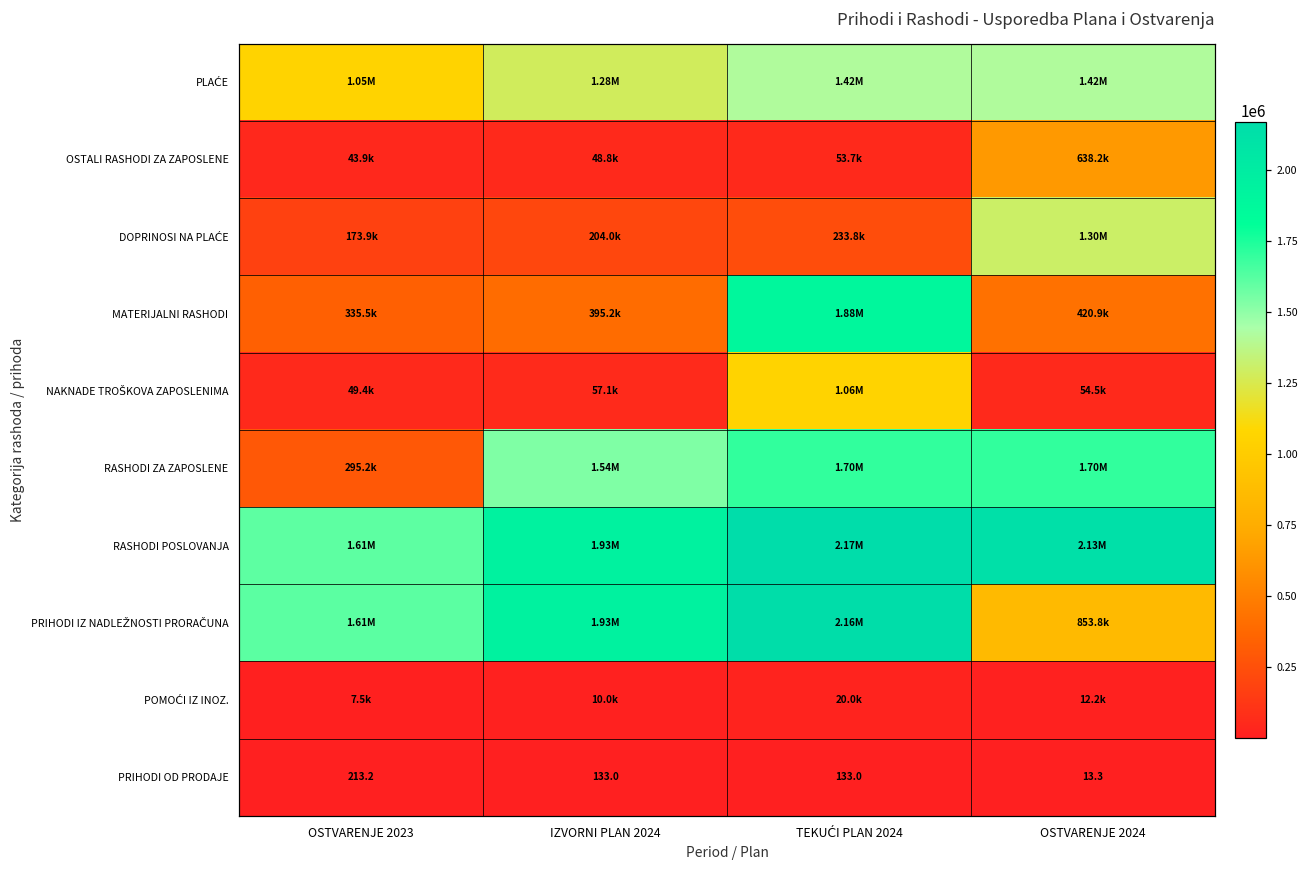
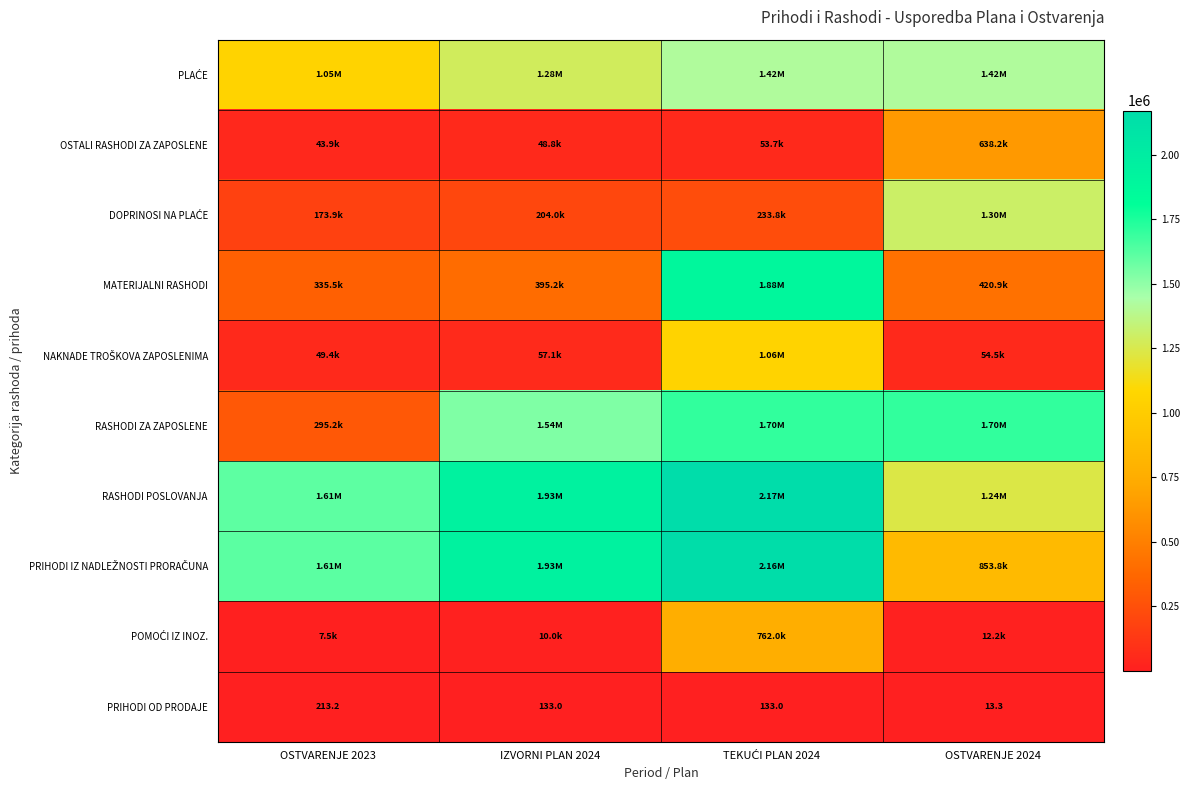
RASHODI POSLOVANJA, OSTVARENJE 2024: 2.13M -> 1.24M
POMOĆI IZ INOZ., TEKUĆI PLAN 2024: 20.0k -> 762.0k
